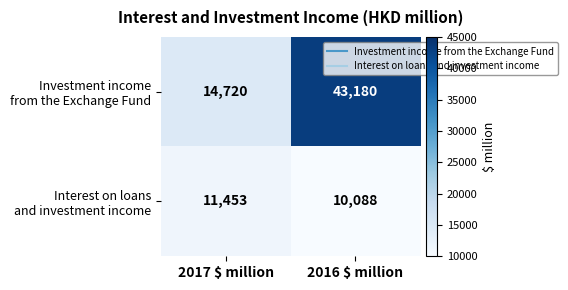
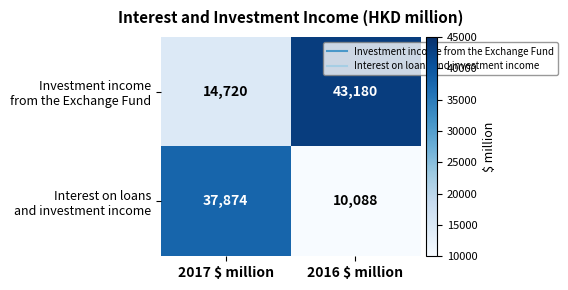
Interest on loans and investment income, 2017 $ million: 11,453 -> 37,874
